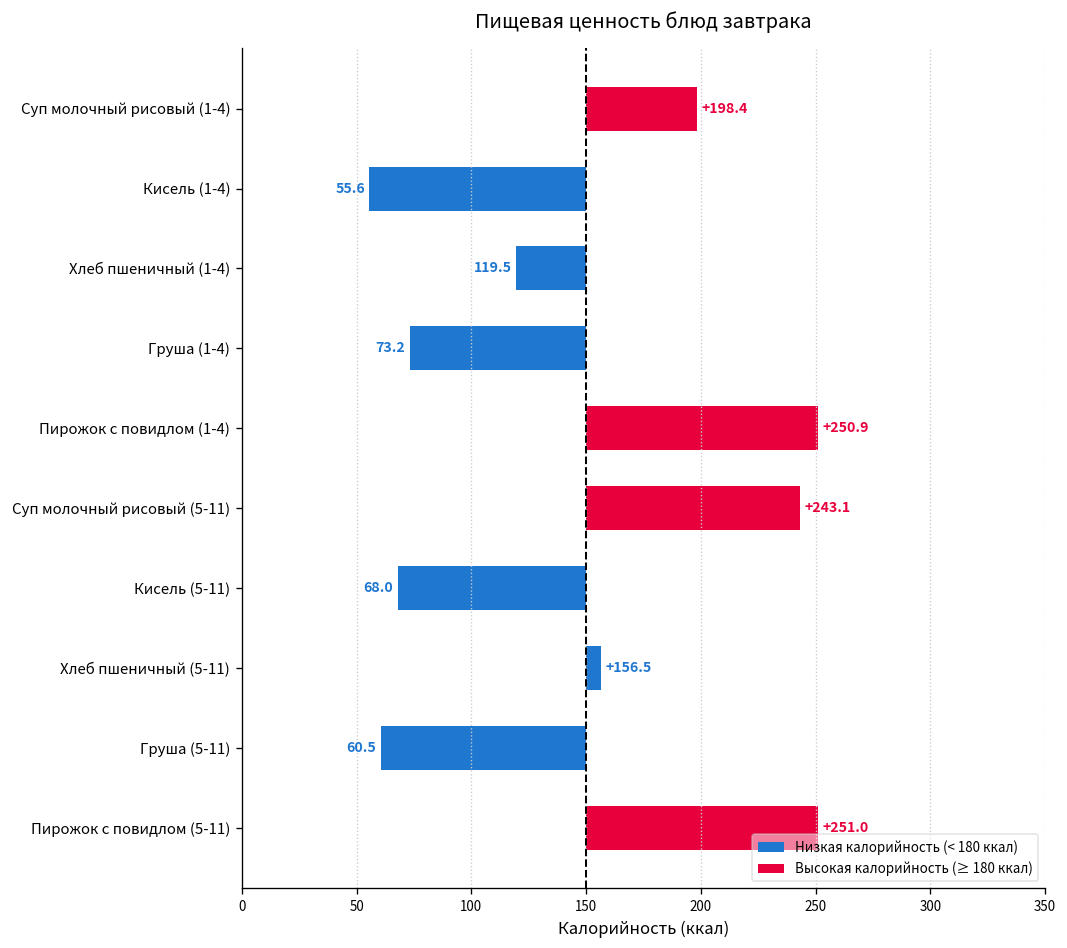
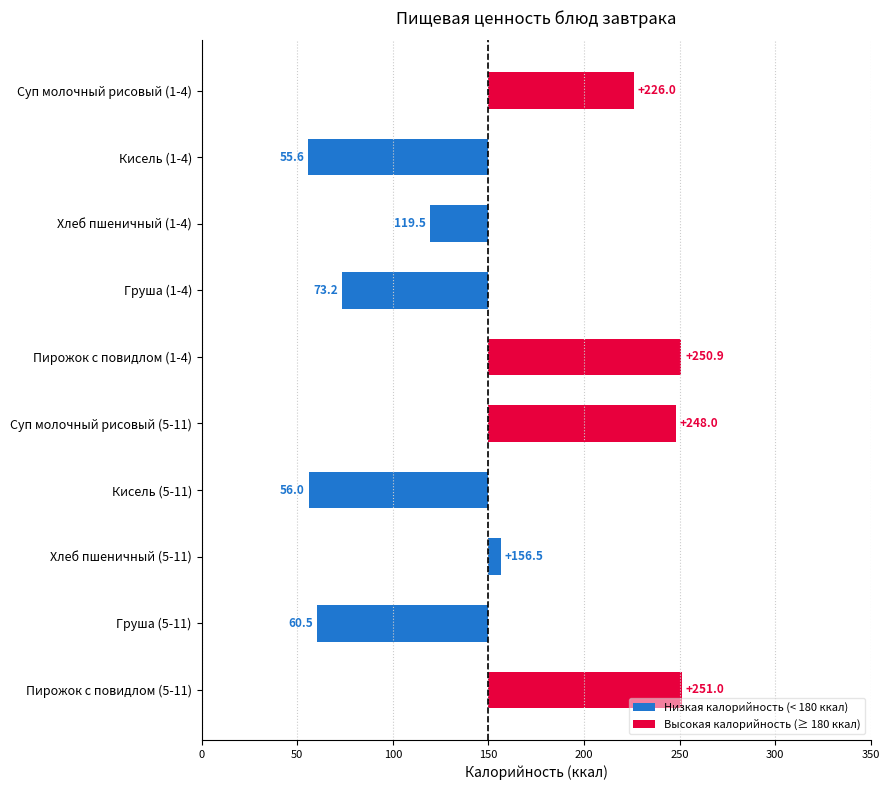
Суп молочный рисовый (1-4): +198.4 -> +226.0
Суп молочный рисовый (5-11): +243.1 -> +248.0
Кисель (5-11): 68.0 -> 56.0
